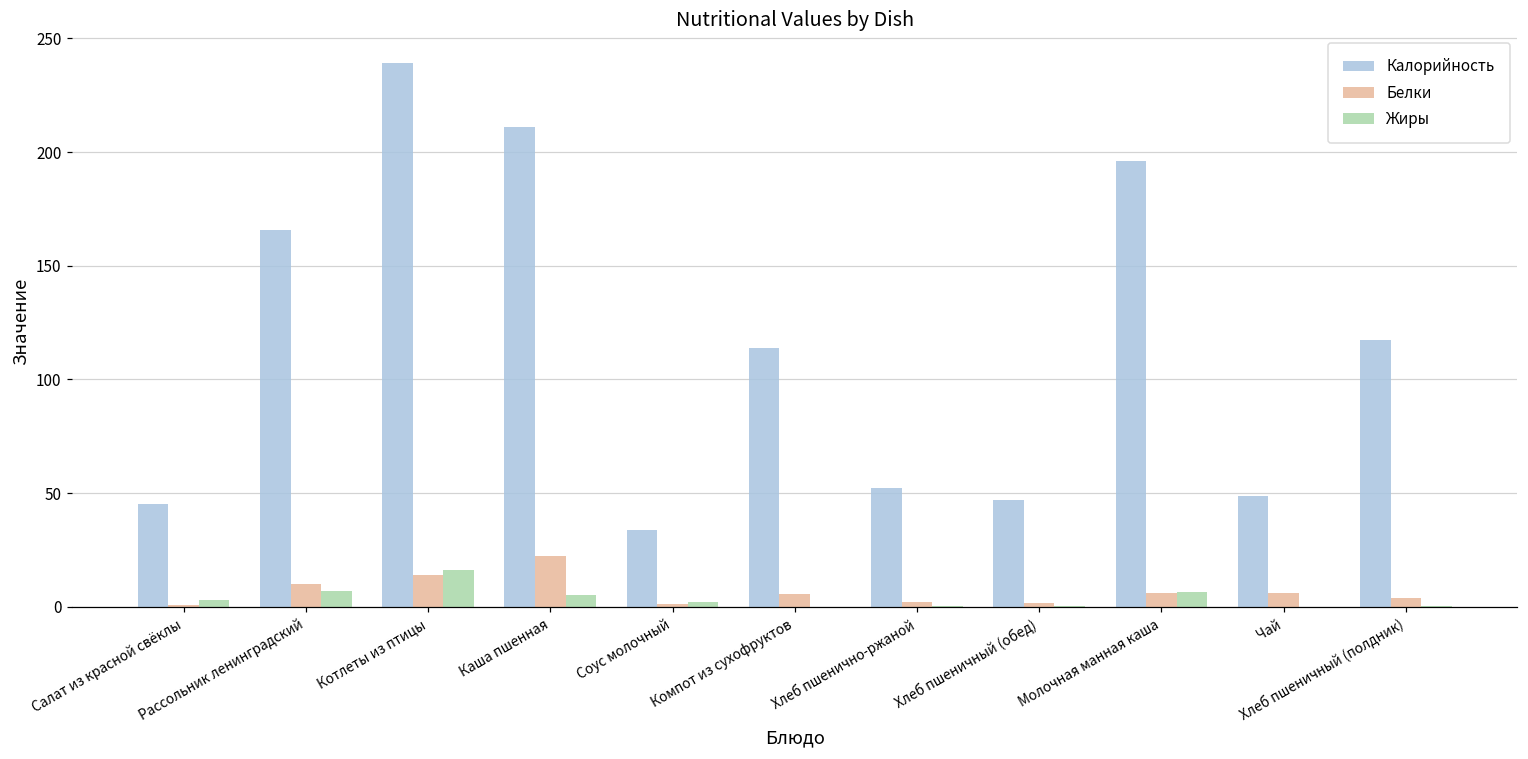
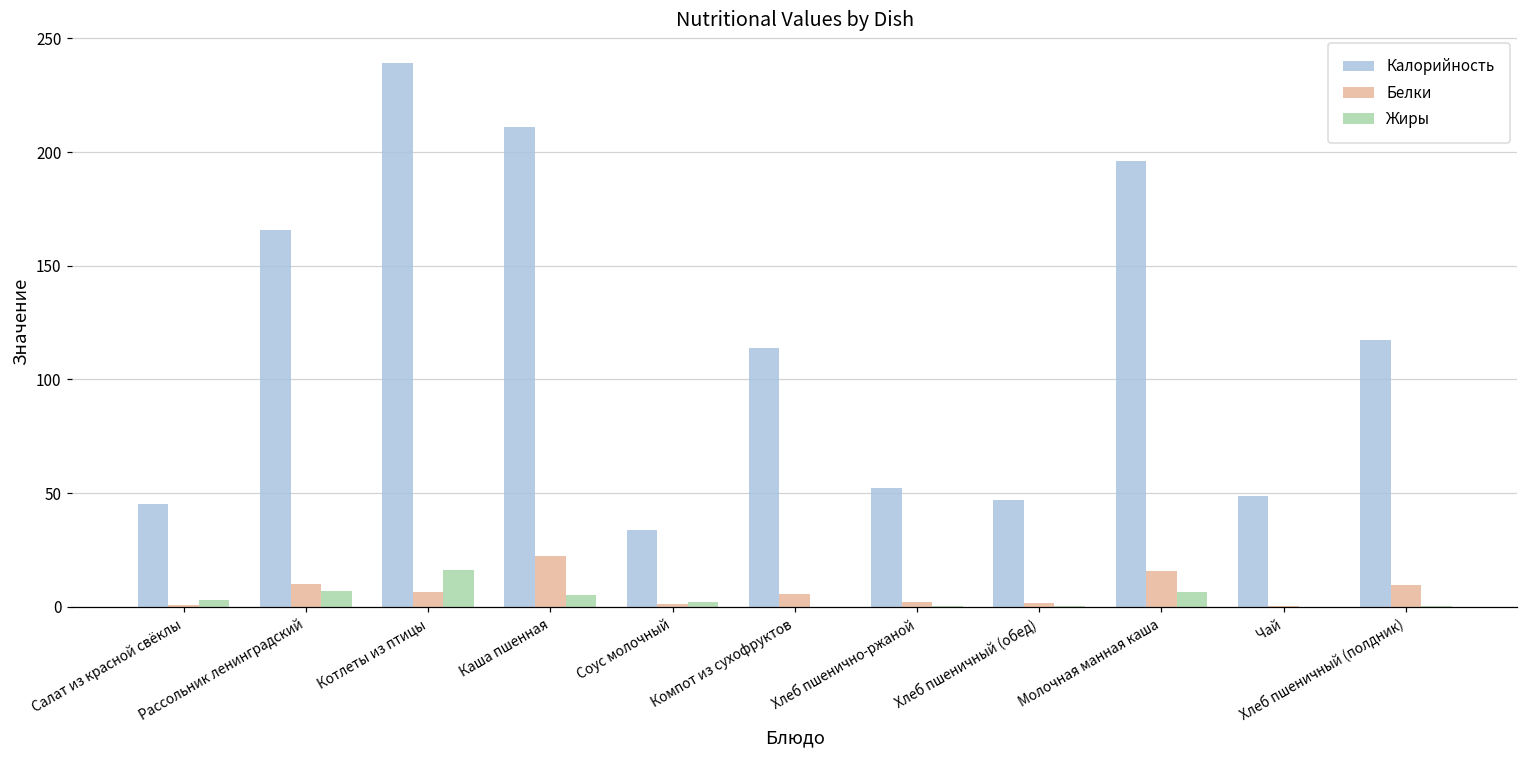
Белки, Котлеты из птицы: 14 -> 6
Белки, Молочная манная каша: 6 -> 16
Белки, Чай: 6 -> 0
Белки, Хлеб пшеничный (полдник): 4 -> 10
